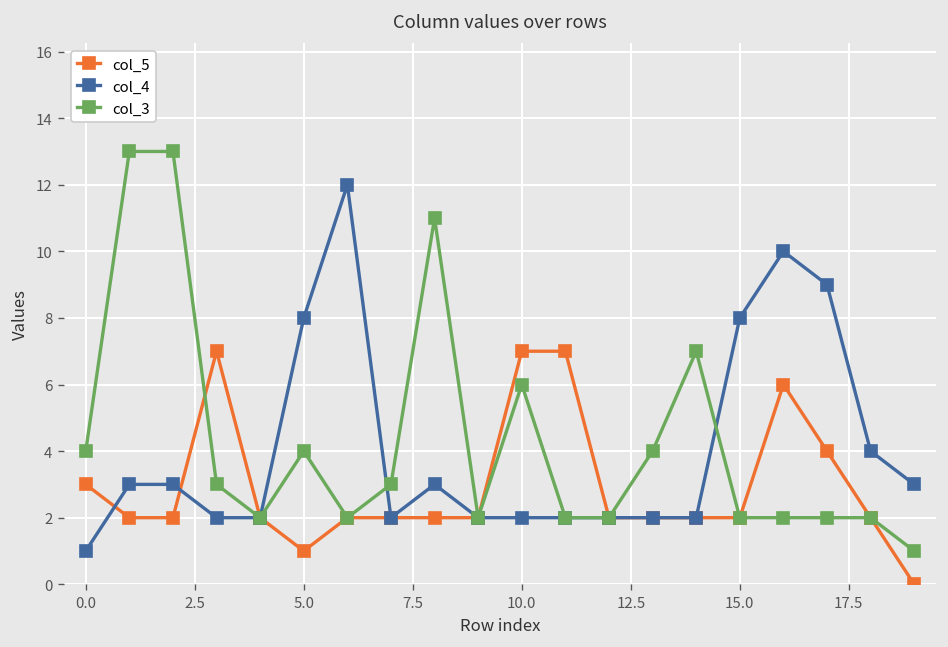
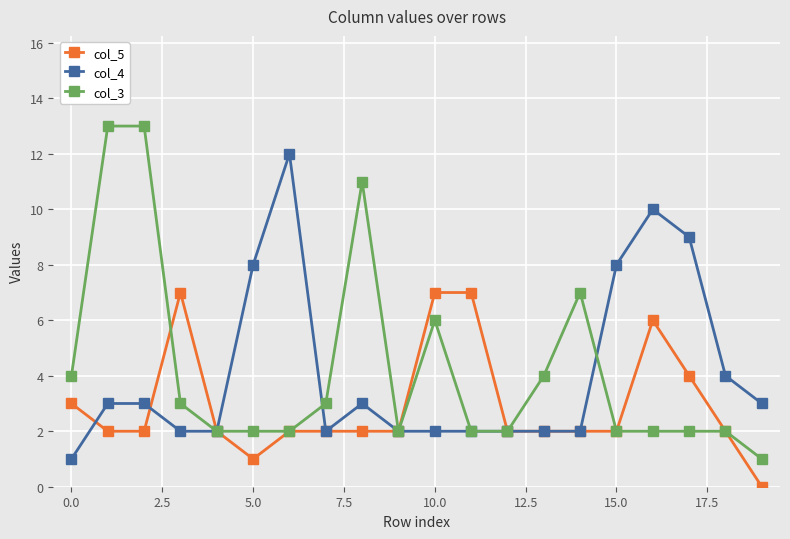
col_3, 5.0: 4 -> 2
